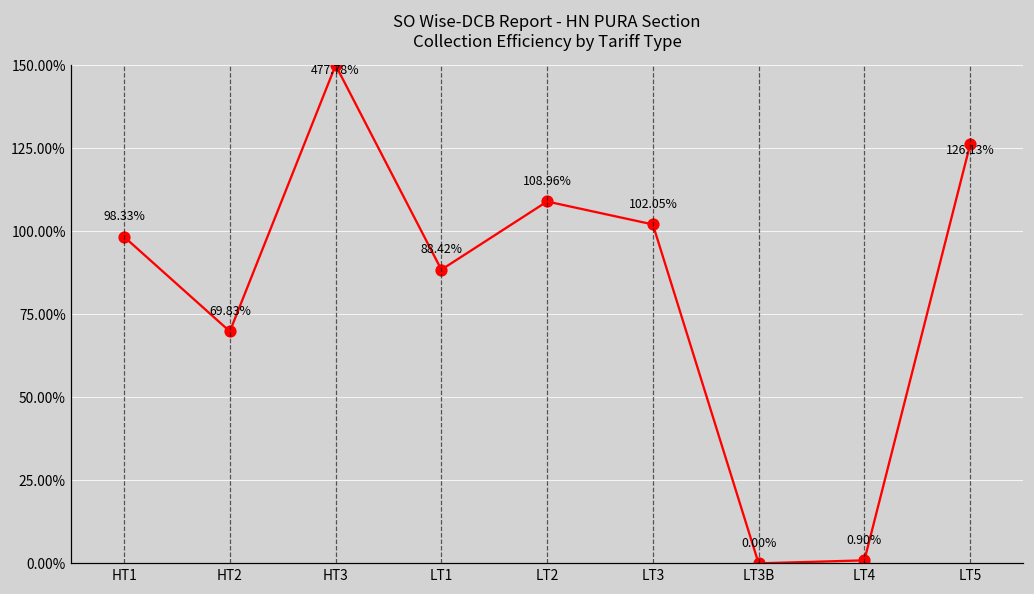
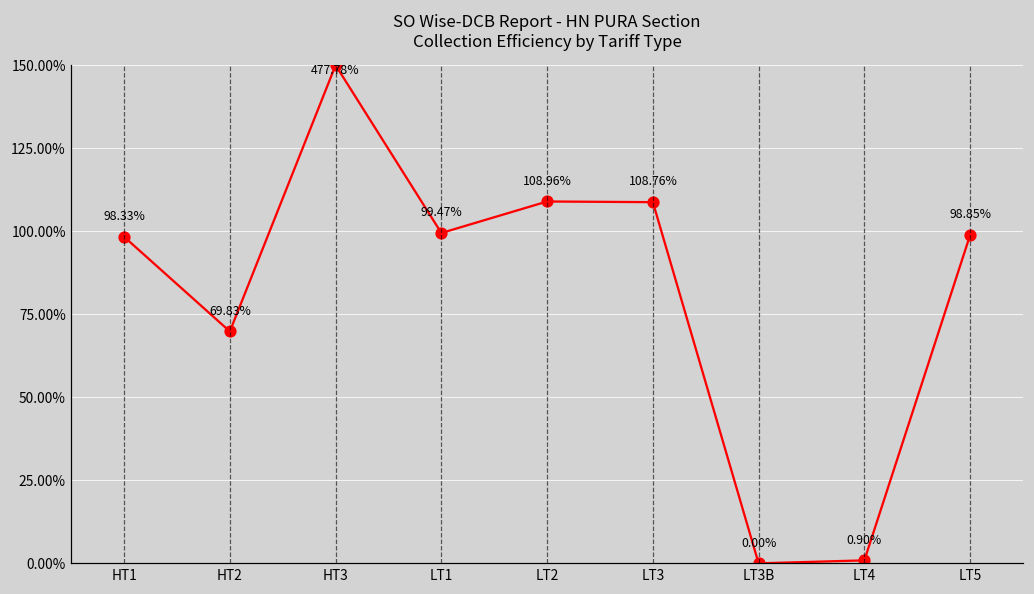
LT1: 88.42% -> 99.47%
LT3: 102.05% -> 108.76%
LT5: 126.13% -> 98.85%
